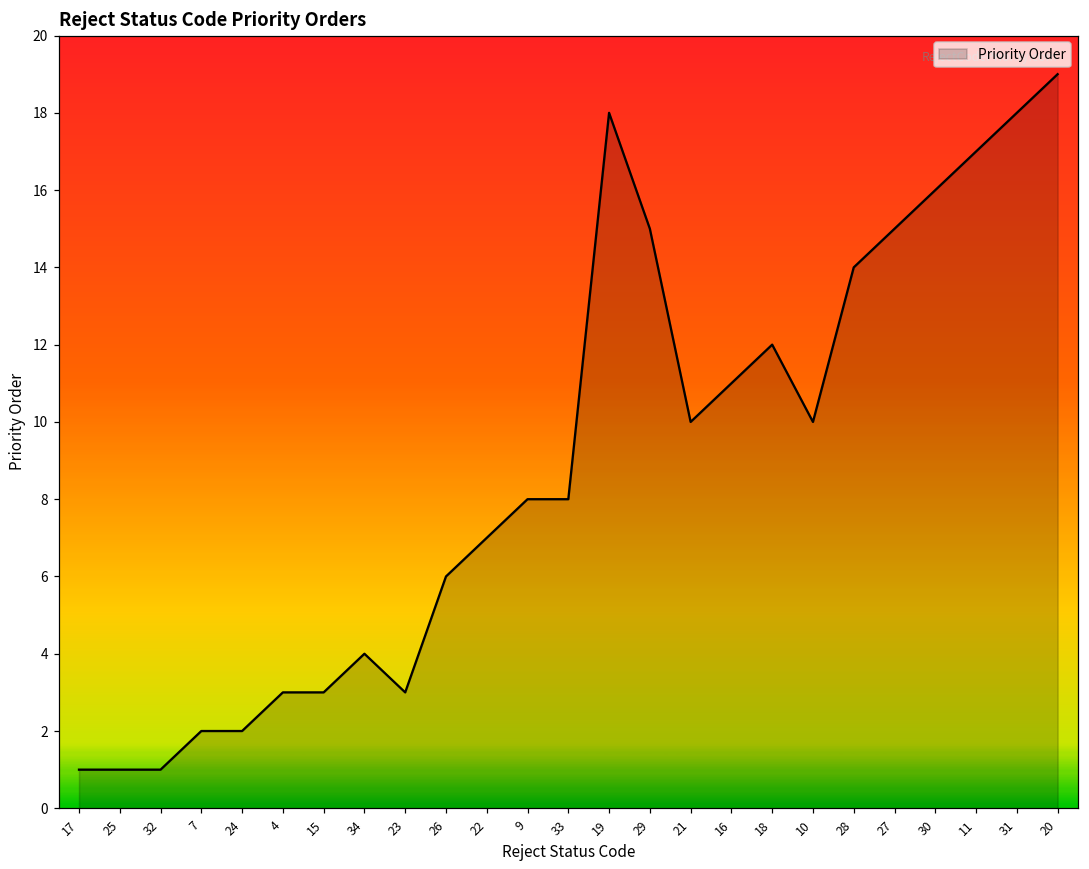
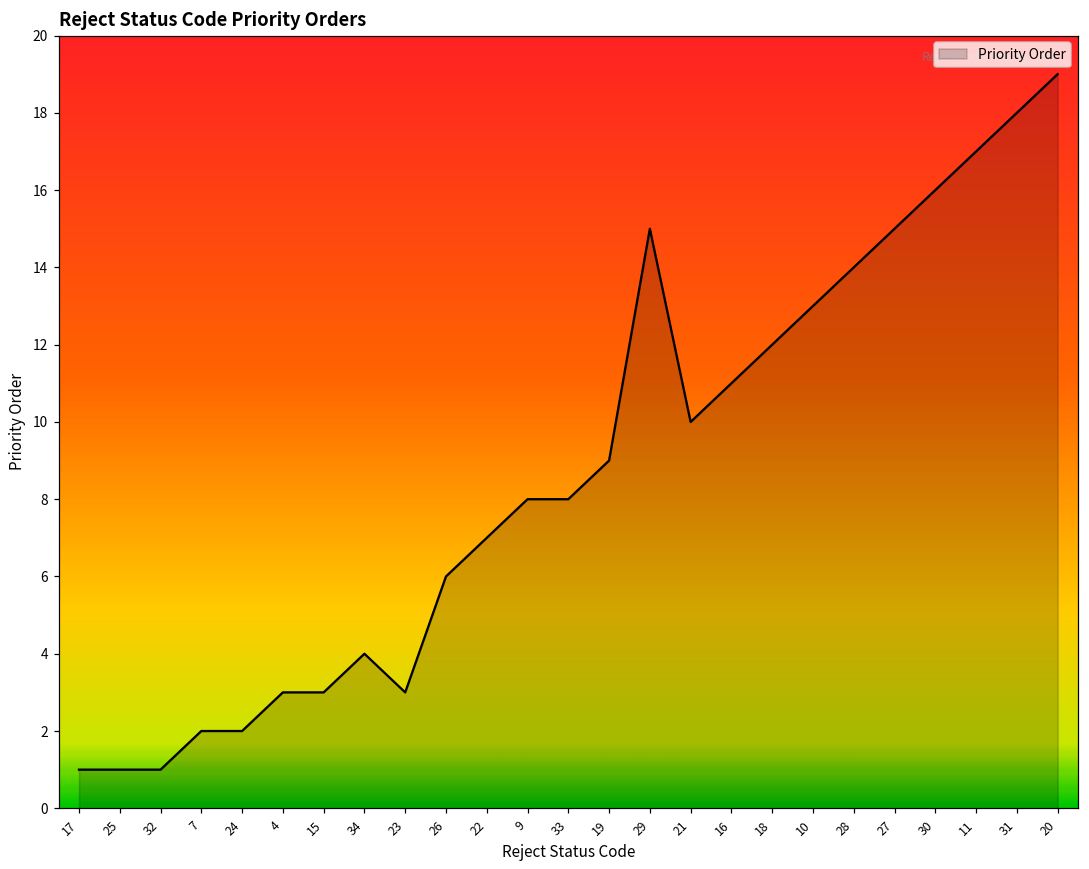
19: 18 -> 9
10: 10 -> 13
